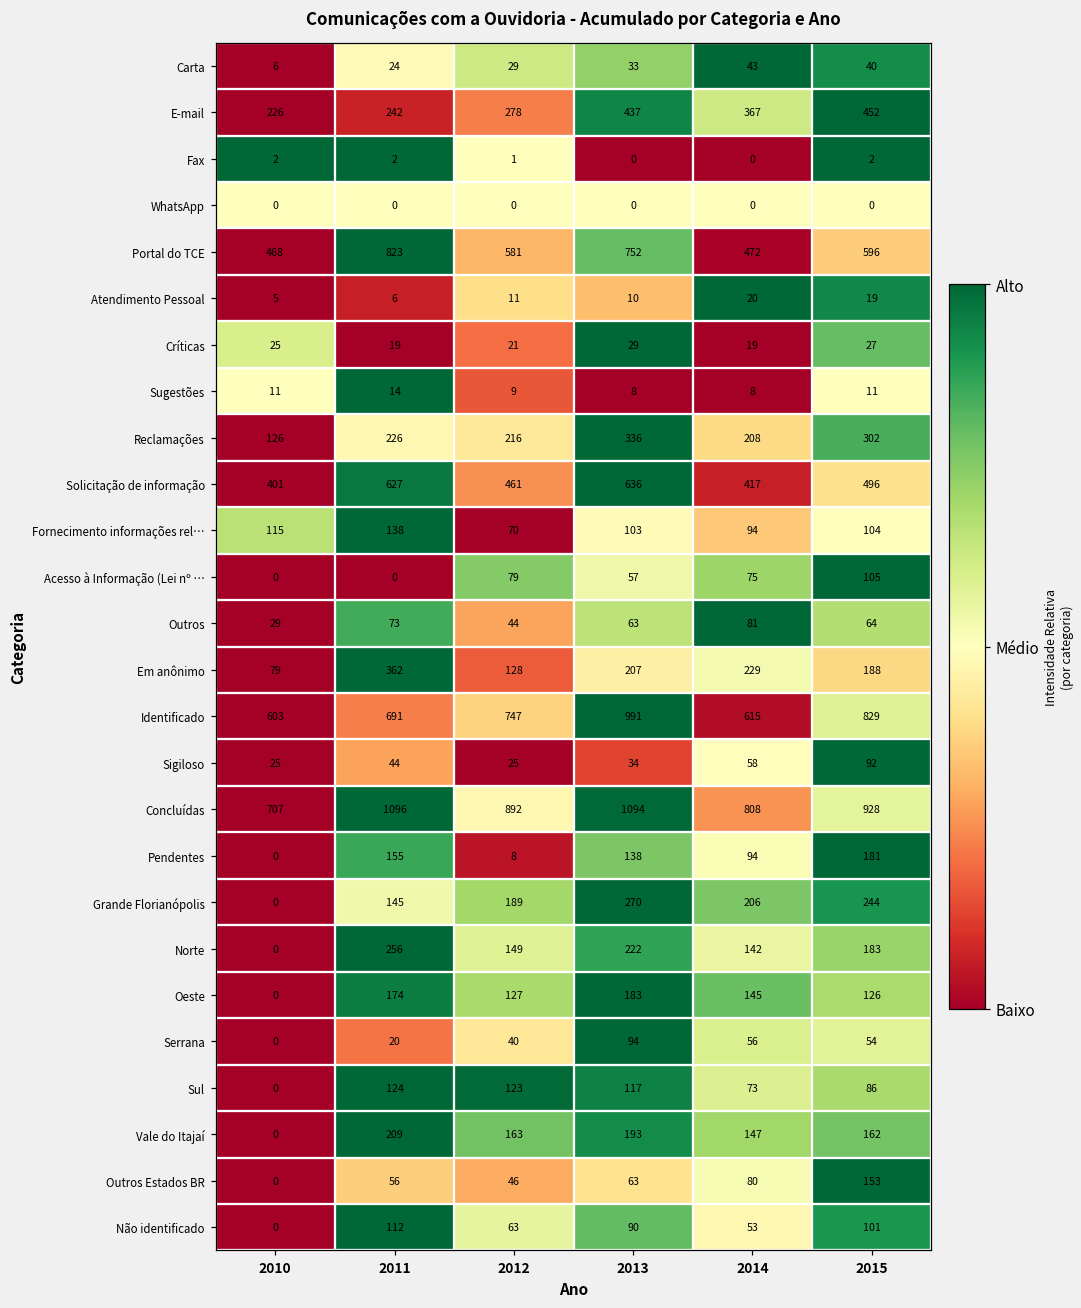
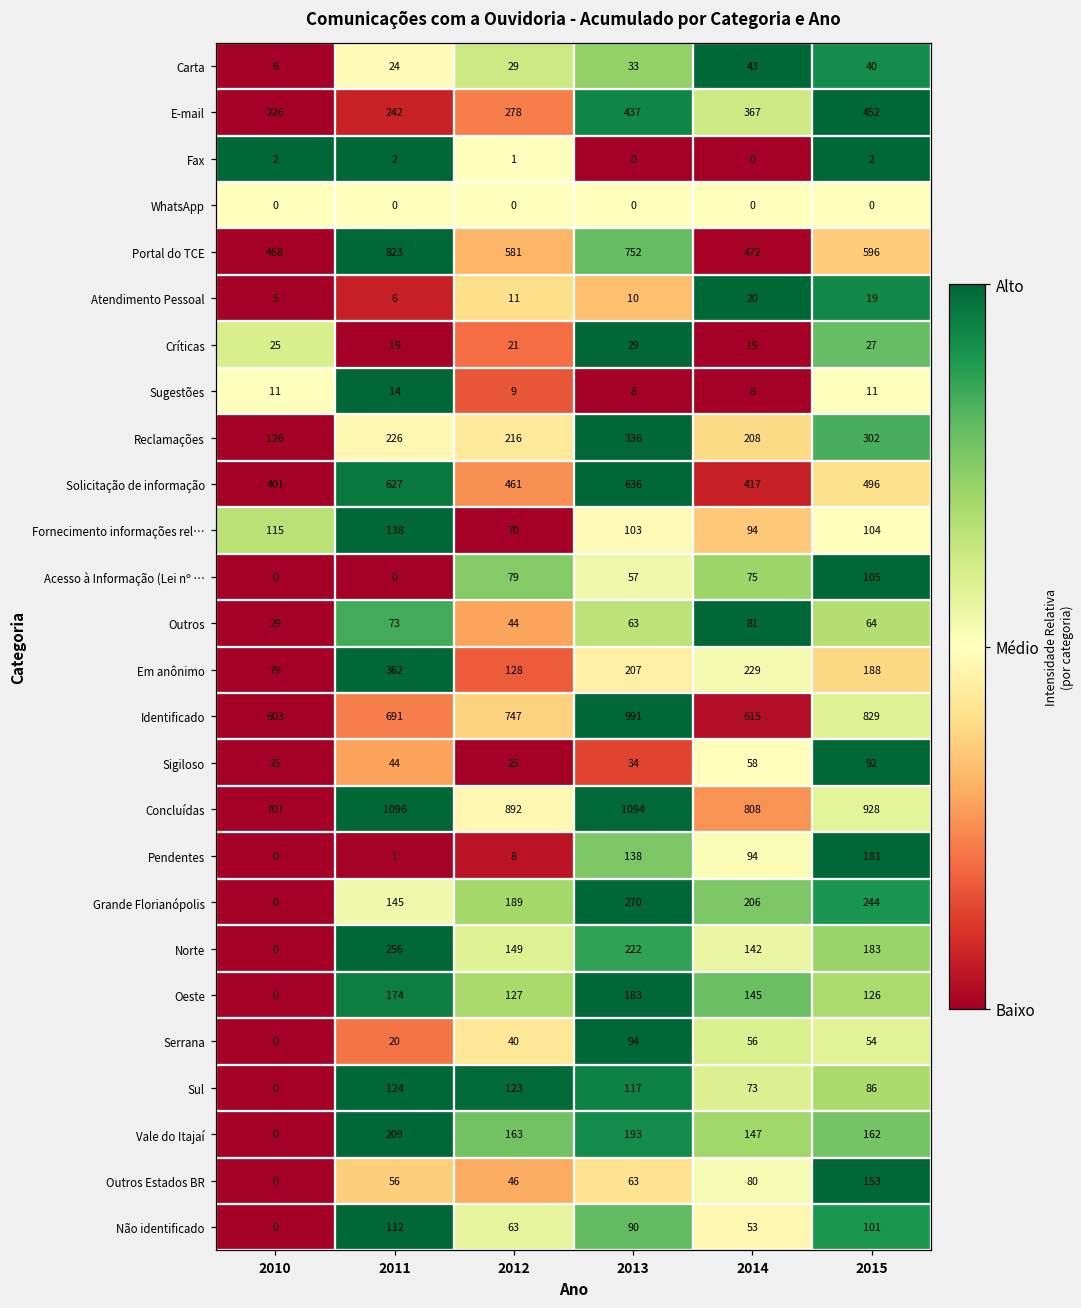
Pendentes, 2011: 155 -> 1
